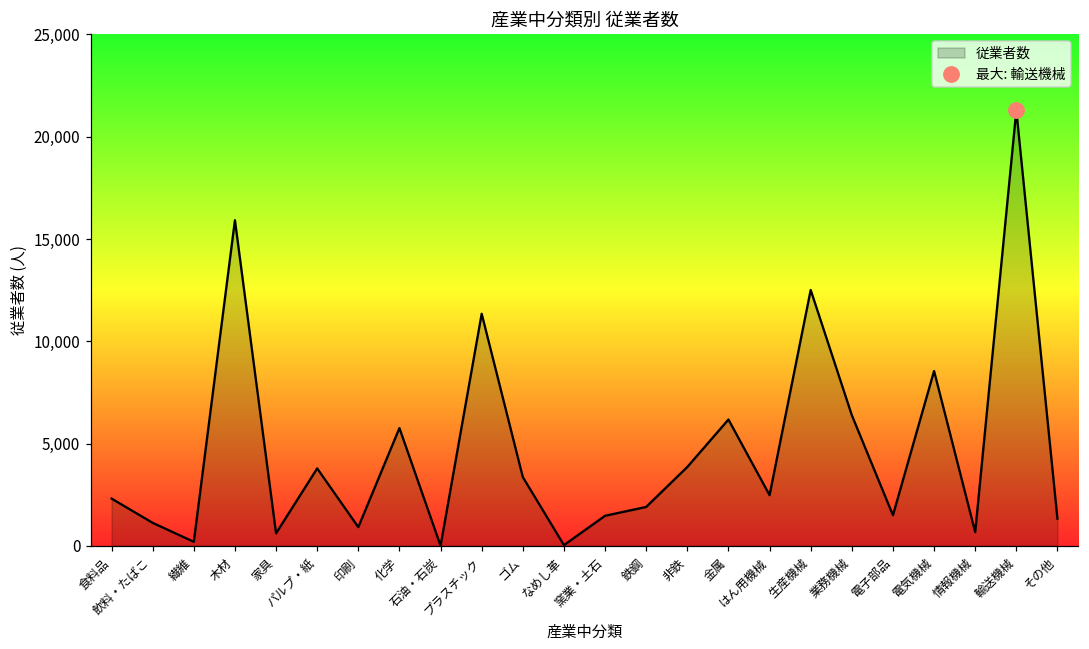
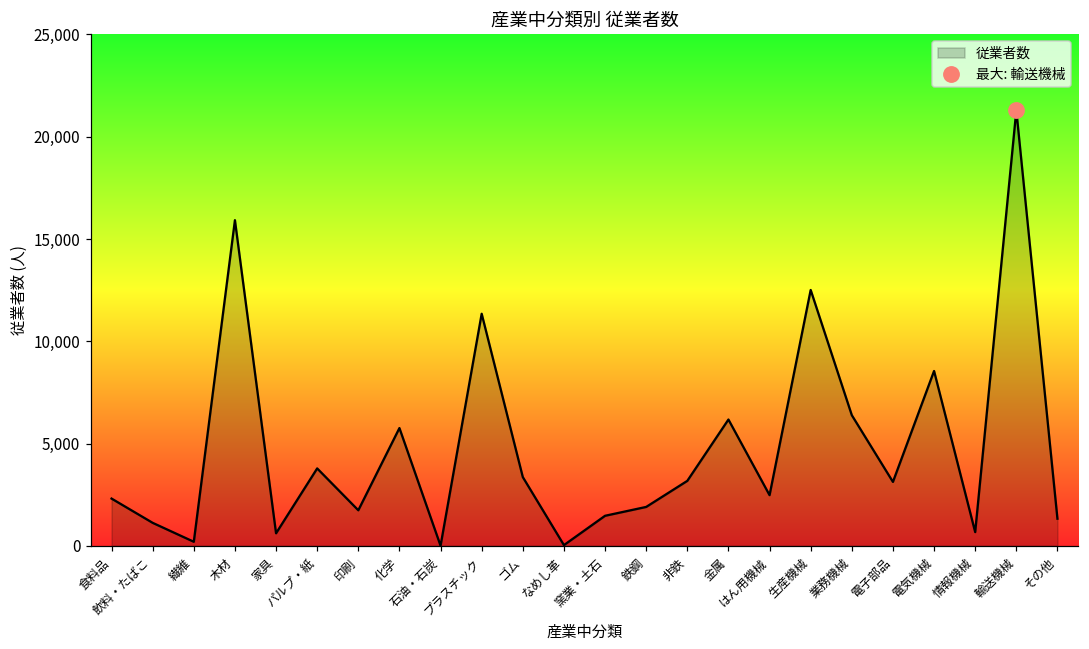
従業者数, 印刷: 900 -> 1,700
従業者数, 非鉄: 3,900 -> 3,200
従業者数, 電子部品: 1,500 -> 3,100
